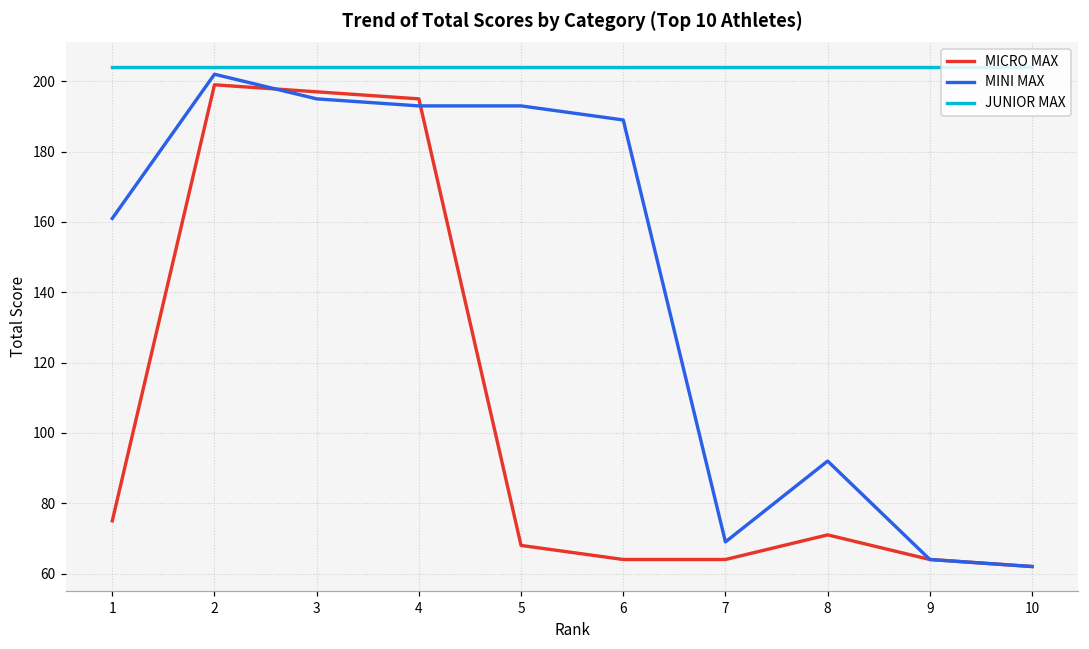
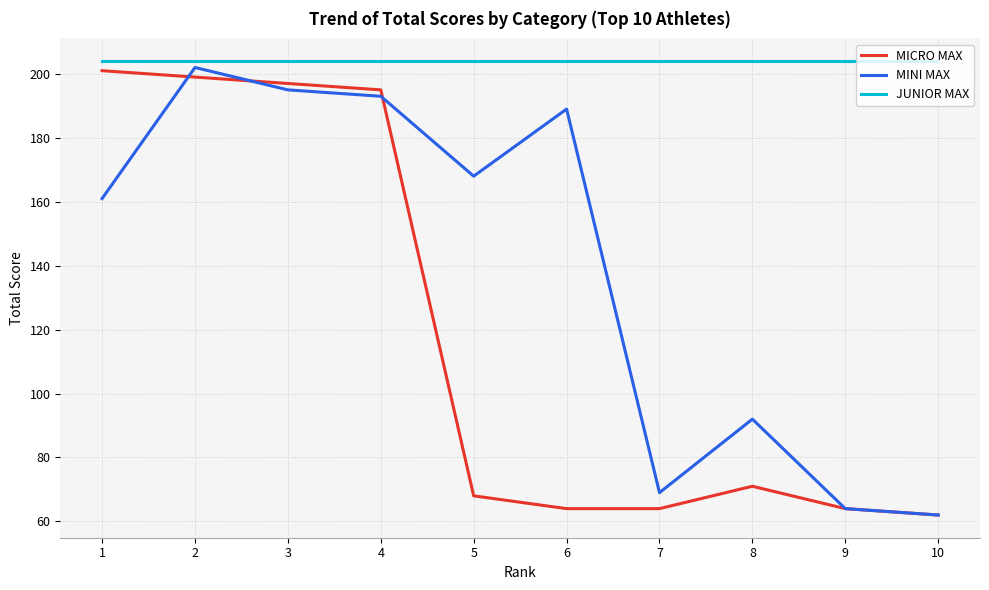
MICRO MAX, 1: 75 -> 201
MINI MAX, 5: 193 -> 168
